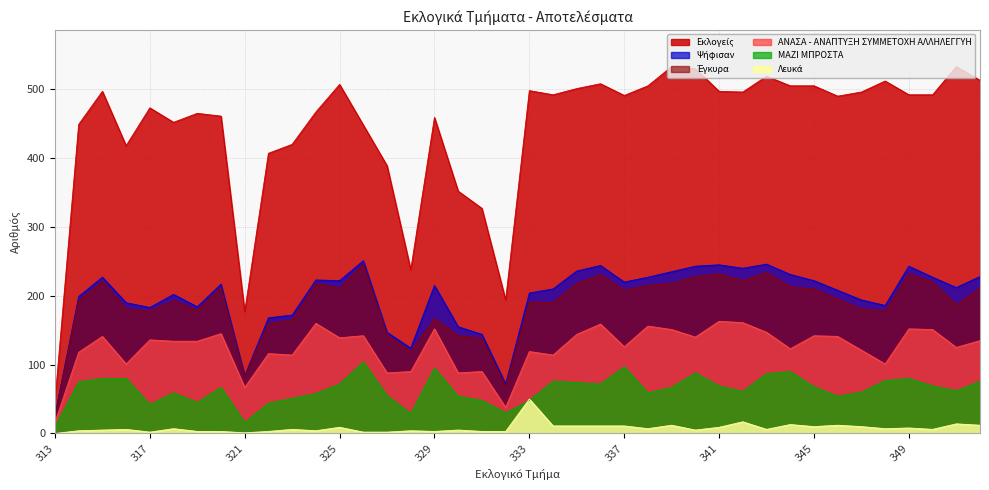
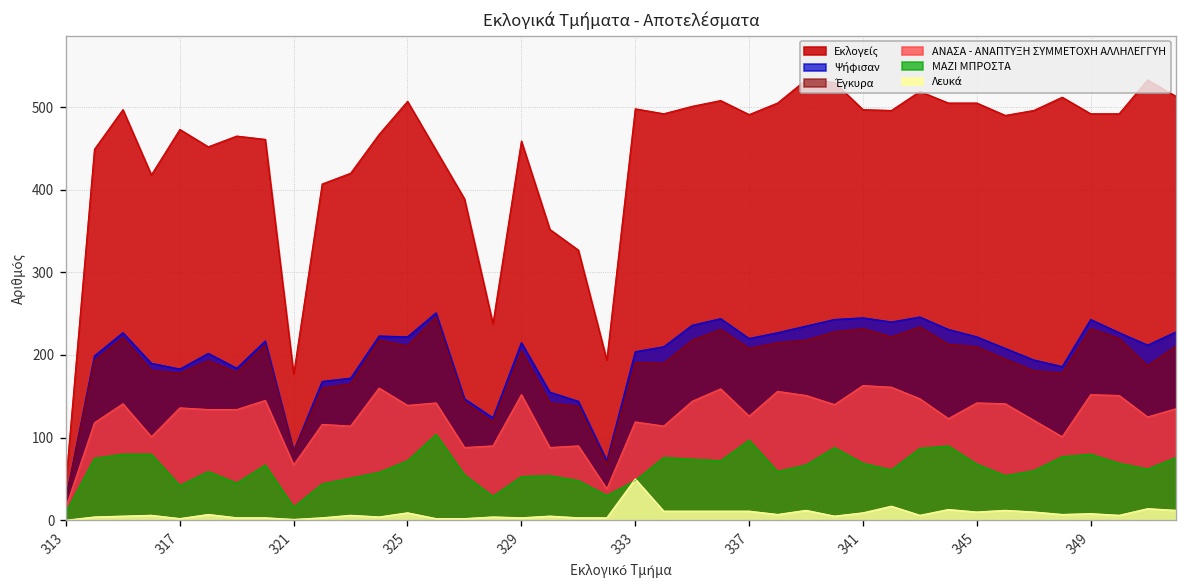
Έγκυρα, 329: 170 -> 210
ΜΑΖΙ ΜΠΡΟΣΤΑ, 329: 100 -> 50
